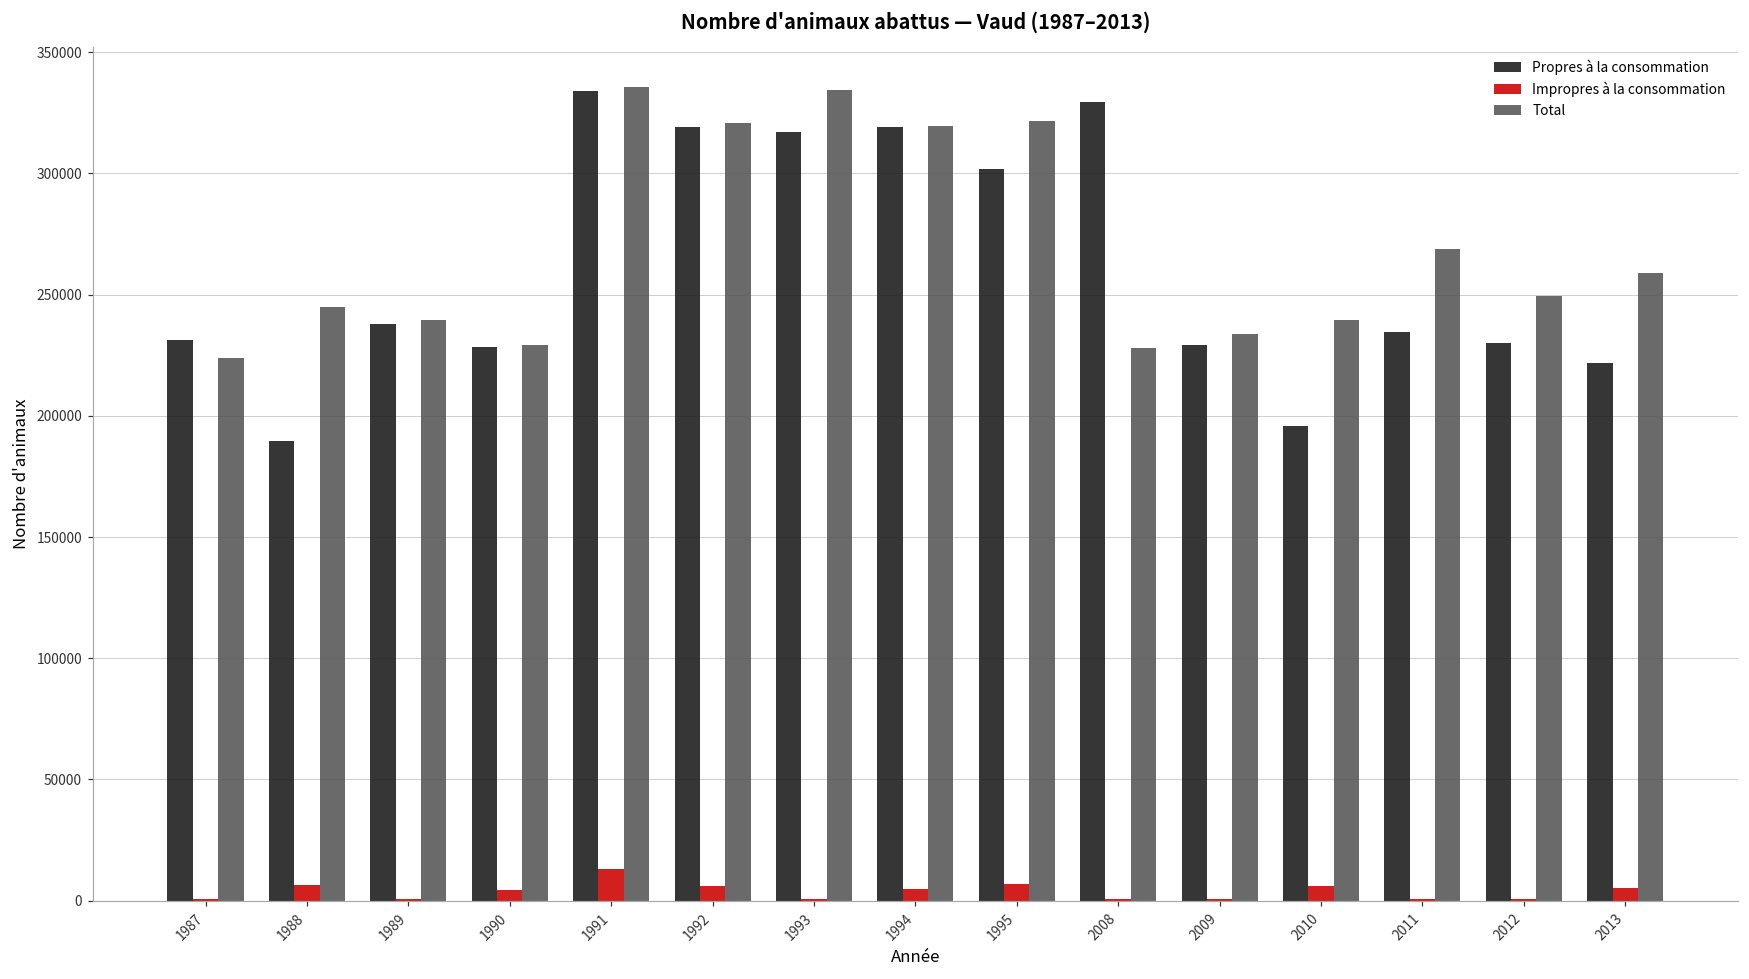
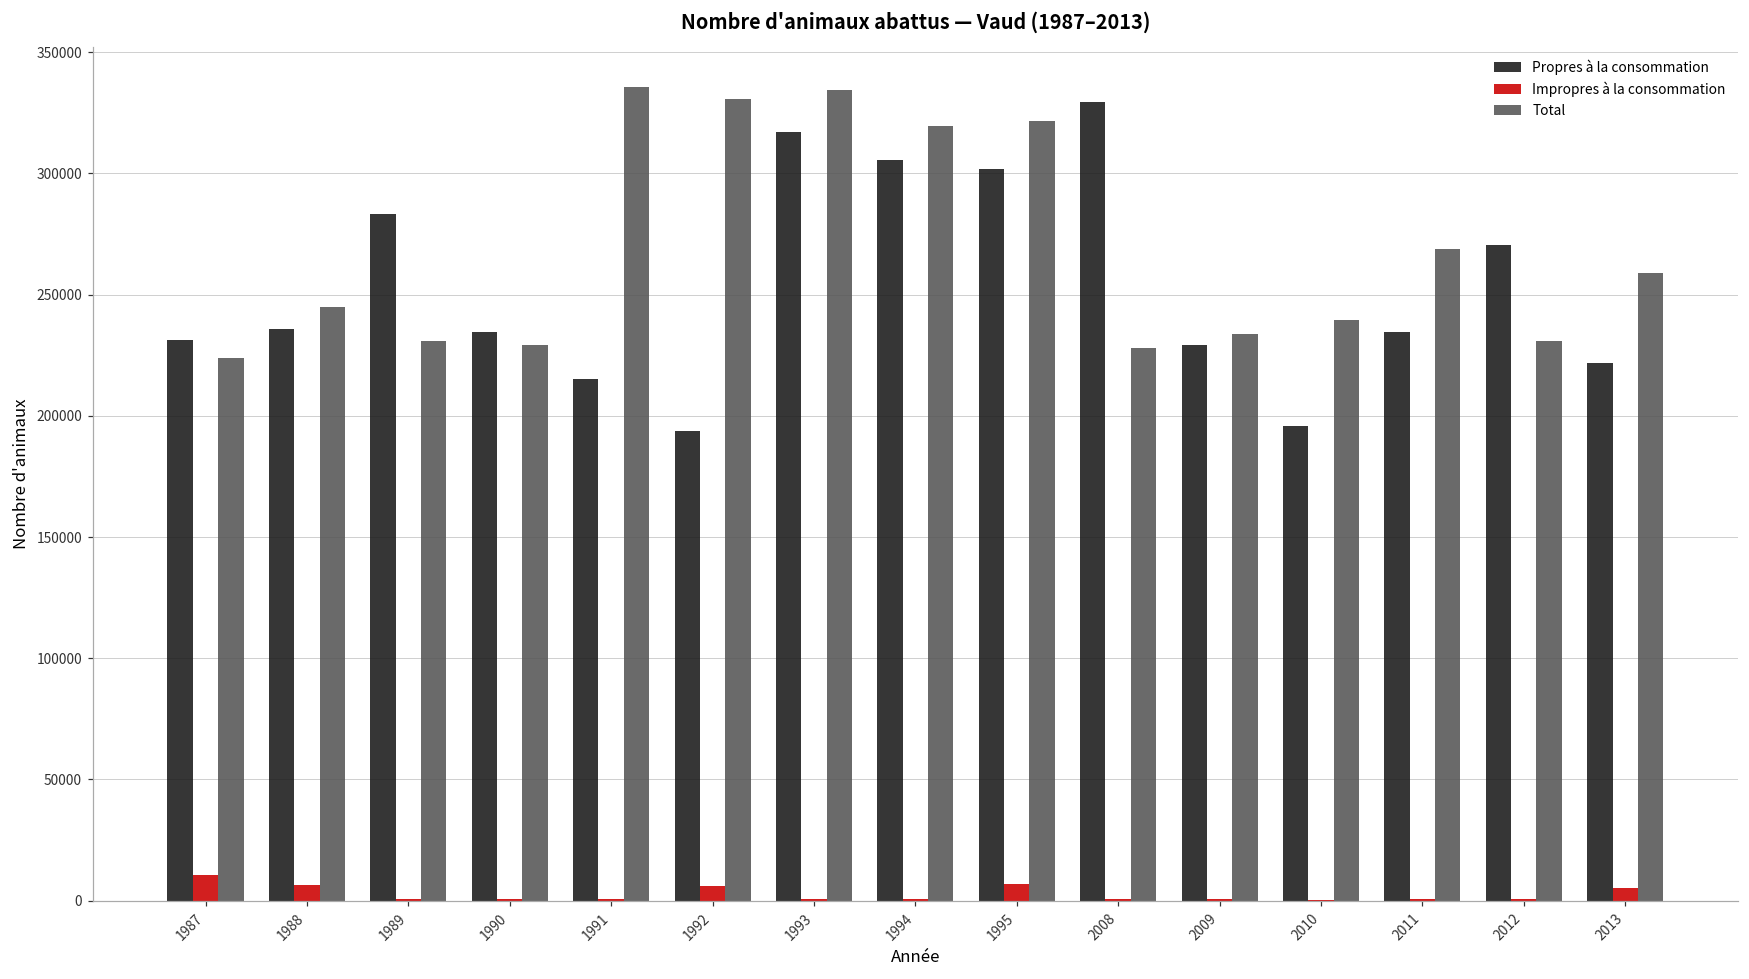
Impropres à la consommation, 1987: 1000 -> 11000
Propres à la consommation, 1988: 190000 -> 236000
Propres à la consommation, 1989: 238000 -> 283000
Total, 1989: 239000 -> 231000
Propres à la consommation, 1990: 228000 -> 235000
Impropres à la consommation, 1990: 4000 -> 1000
Propres à la consommation, 1991: 334000 -> 215000
Impropres à la consommation, 1991: 13000 -> 1000
Propres à la consommation, 1992: 319000 -> 194000
Total, 1992: 321000 -> 331000
Propres à la consommation, 1994: 319000 -> 306000
Impropres à la consommation, 1994: 5000 -> 1000
Impropres à la consommation, 2010: 6000 -> 0
Propres à la consommation, 2012: 230000 -> 271000
Total, 2012: 250000 -> 231000
